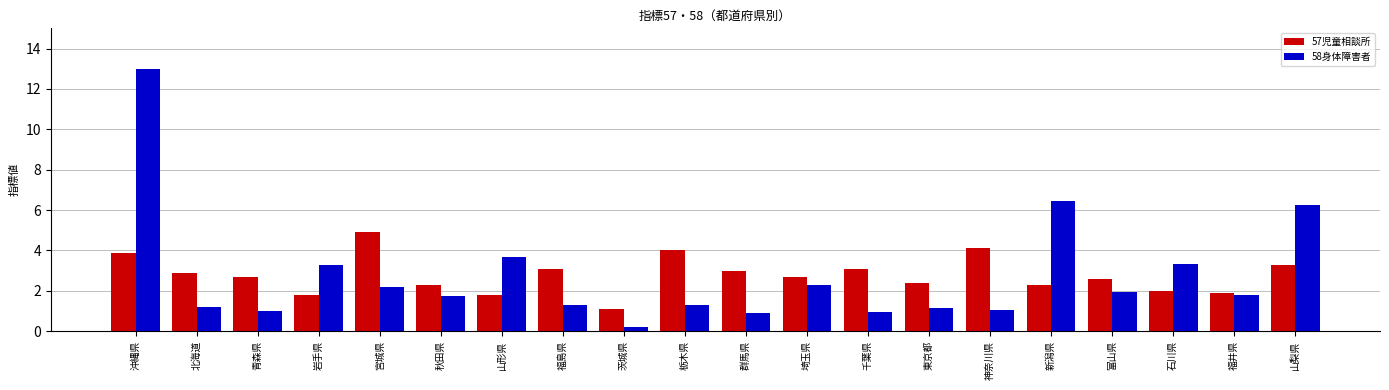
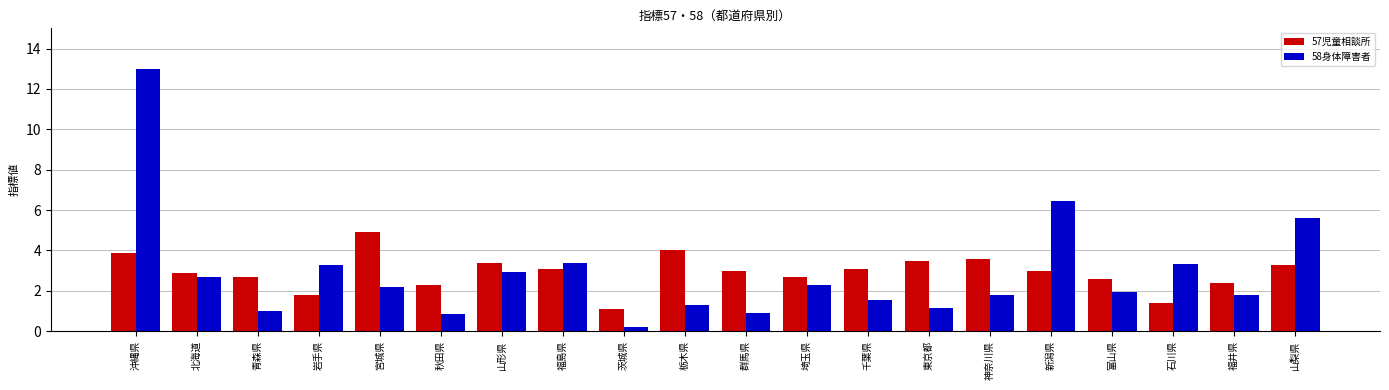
58身体障害者, 北海道: 1.2 -> 2.7
58身体障害者, 秋田県: 1.8 -> 0.9
57児童相談所, 山形県: 1.8 -> 3.4
58身体障害者, 山形県: 3.7 -> 2.9
58身体障害者, 福島県: 1.3 -> 3.4
58身体障害者, 千葉県: 1.0 -> 1.5
57児童相談所, 東京都: 2.4 -> 3.5
57児童相談所, 神奈川県: 4.1 -> 3.6
58身体障害者, 神奈川県: 1.0 -> 1.8
57児童相談所, 新潟県: 2.3 -> 3.0
57児童相談所, 石川県: 2.0 -> 1.4
57児童相談所, 福井県: 1.9 -> 2.4
58身体障害者, 山梨県: 6.3 -> 5.6
